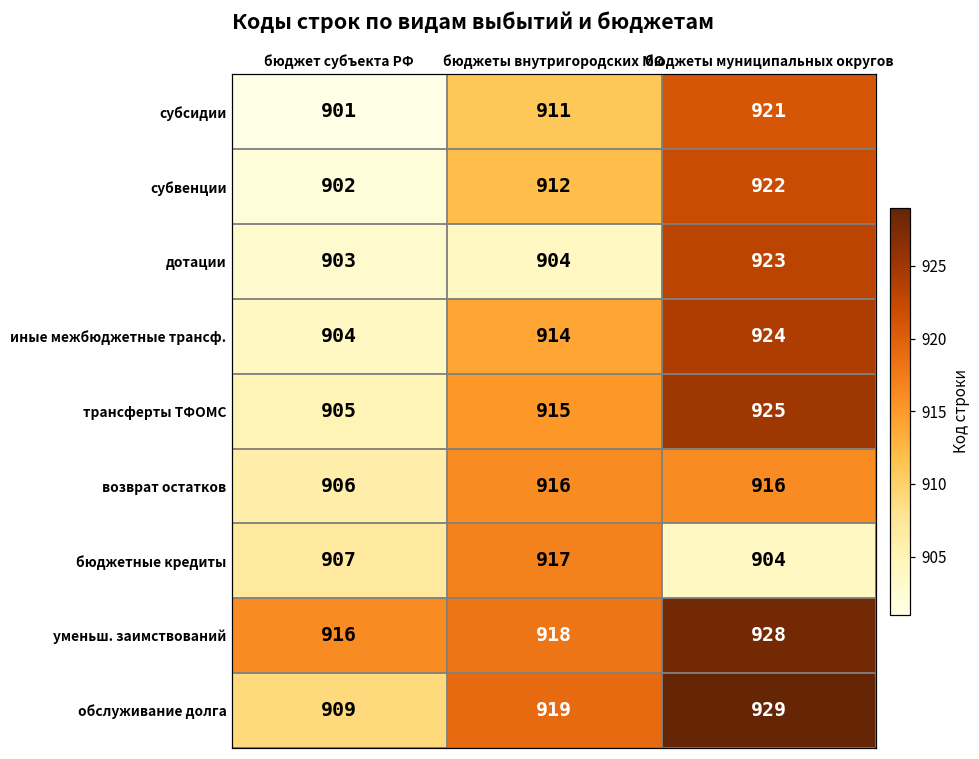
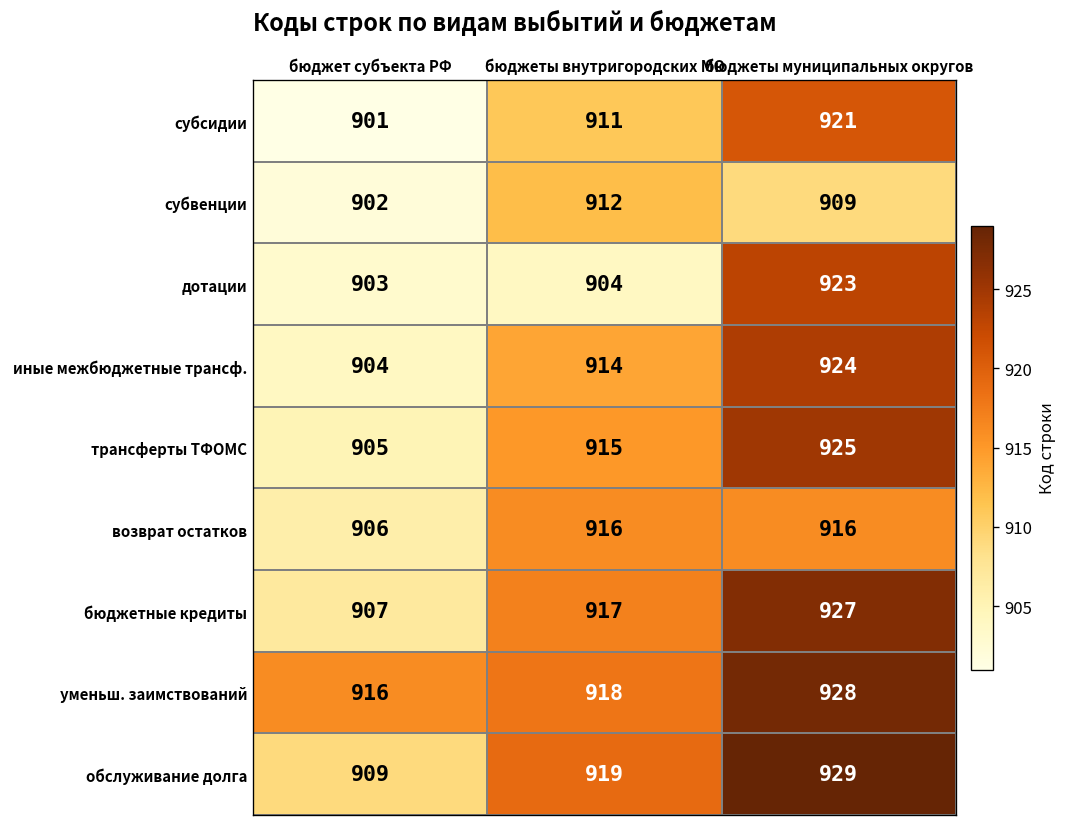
субвенции, бюджеты муниципальных округов: 922 -> 909
бюджетные кредиты, бюджеты муниципальных округов: 904 -> 927
